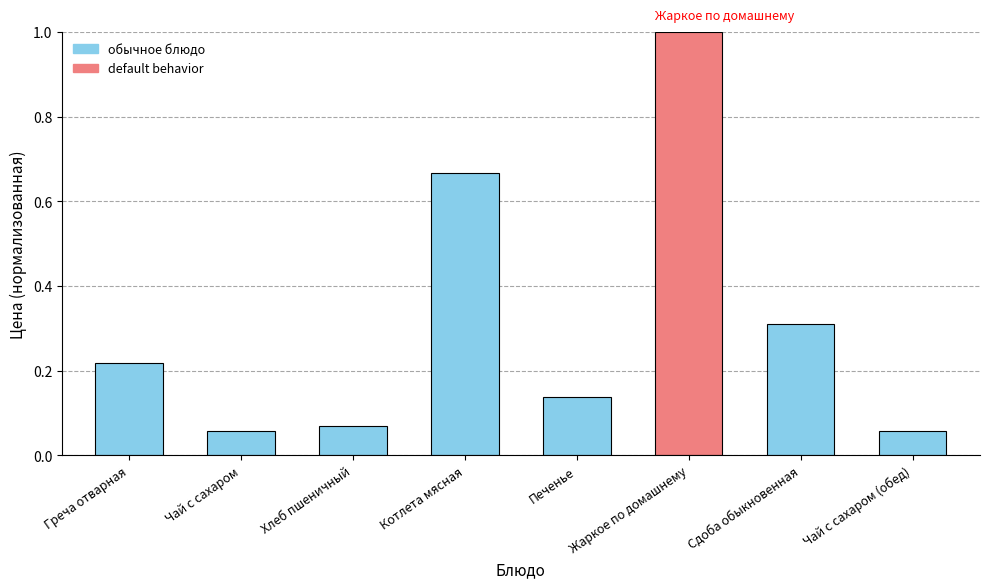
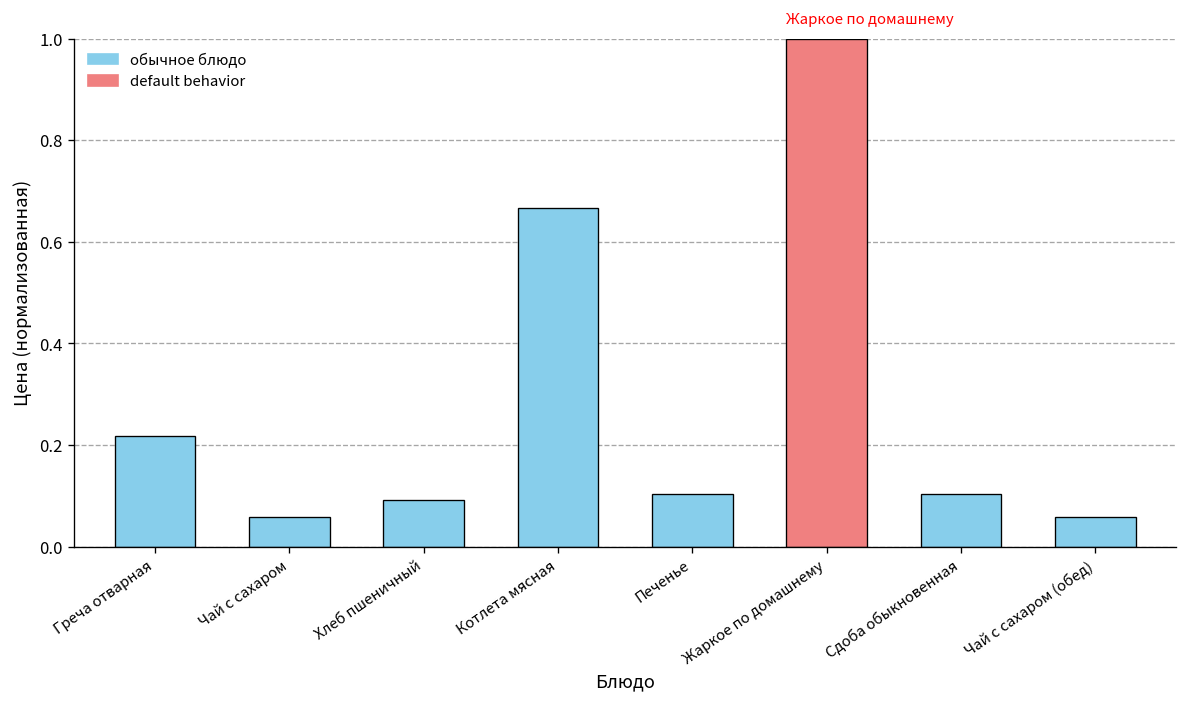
Хлеб пшеничный: 0.07 -> 0.09
Печенье: 0.14 -> 0.10
Сдоба обыкновенная: 0.31 -> 0.10
